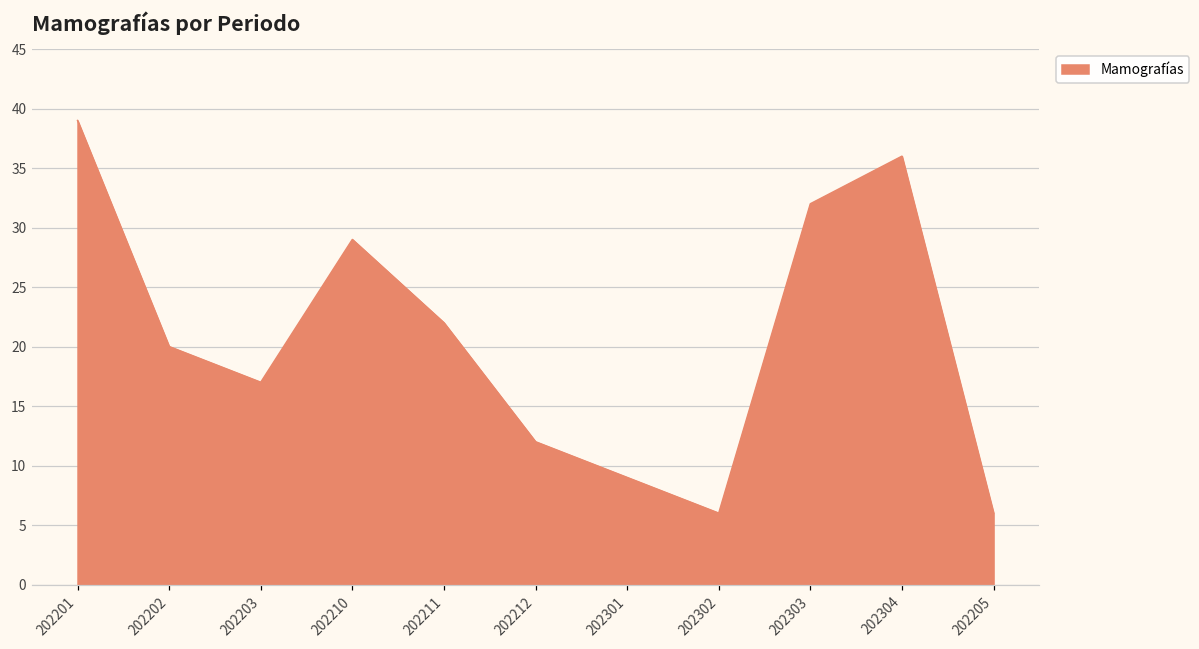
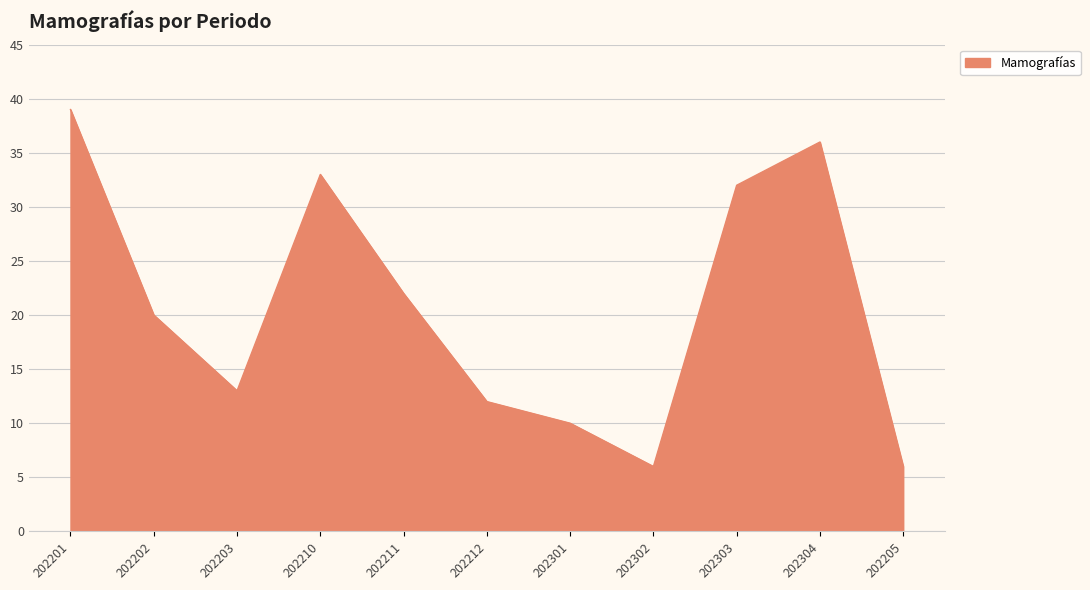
202203: 17 -> 13
202210: 29 -> 33
202301: 9 -> 10
